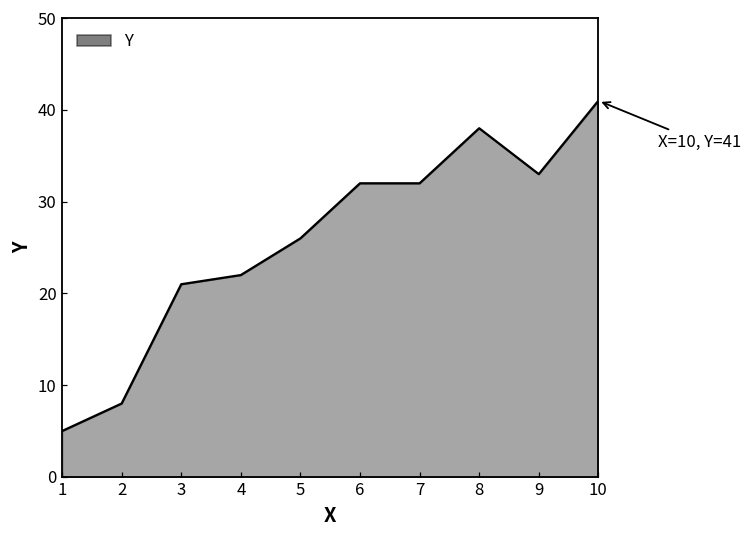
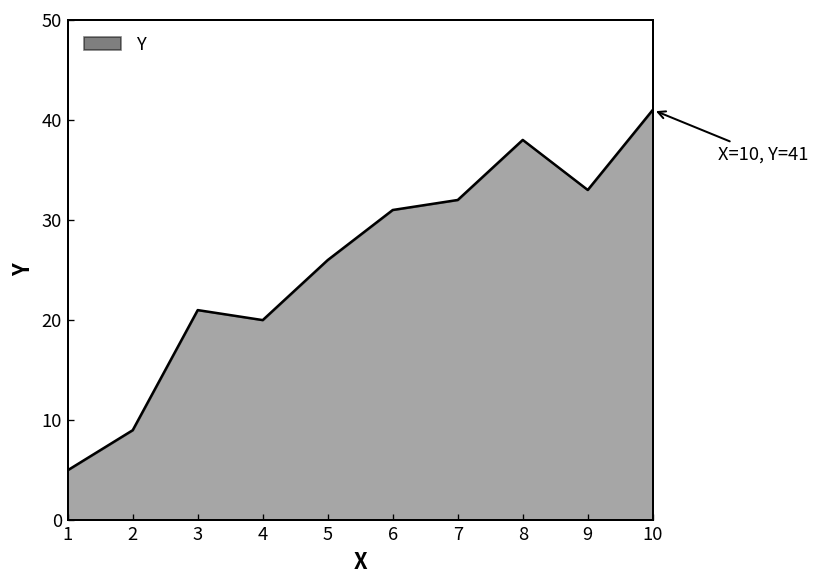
2: 8 -> 9
4: 22 -> 20
6: 32 -> 31
